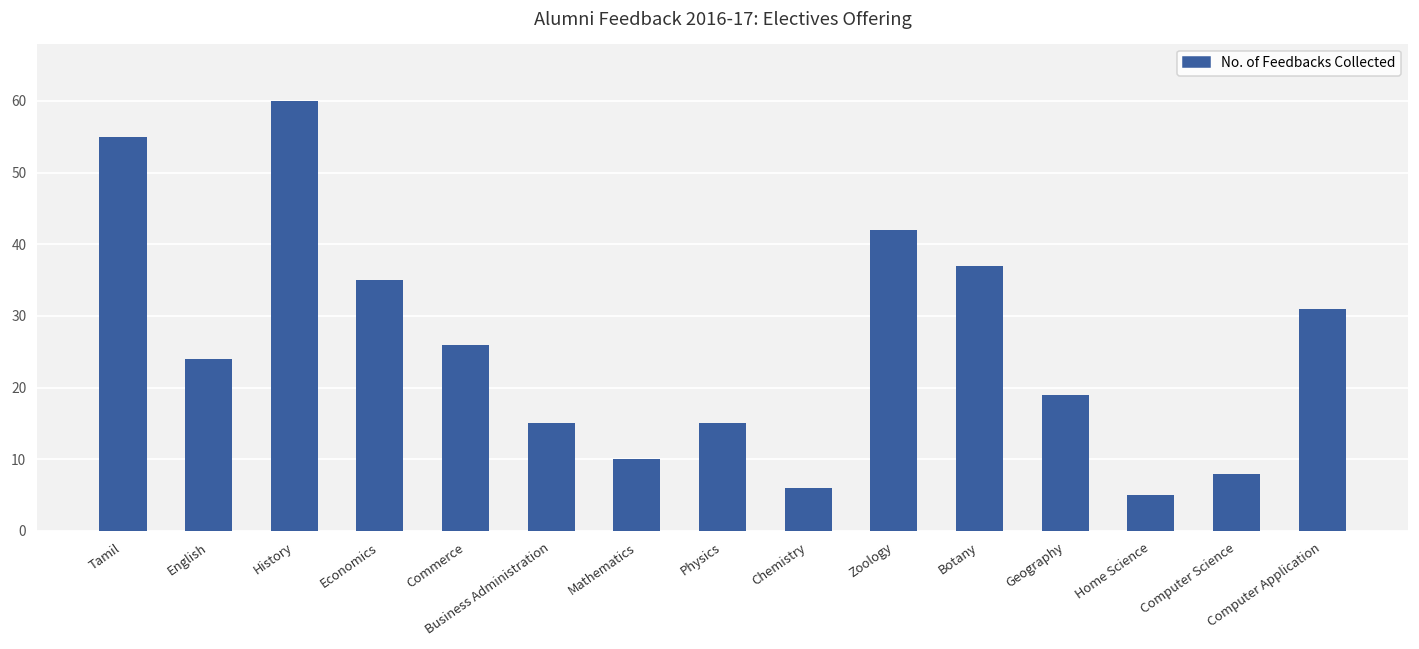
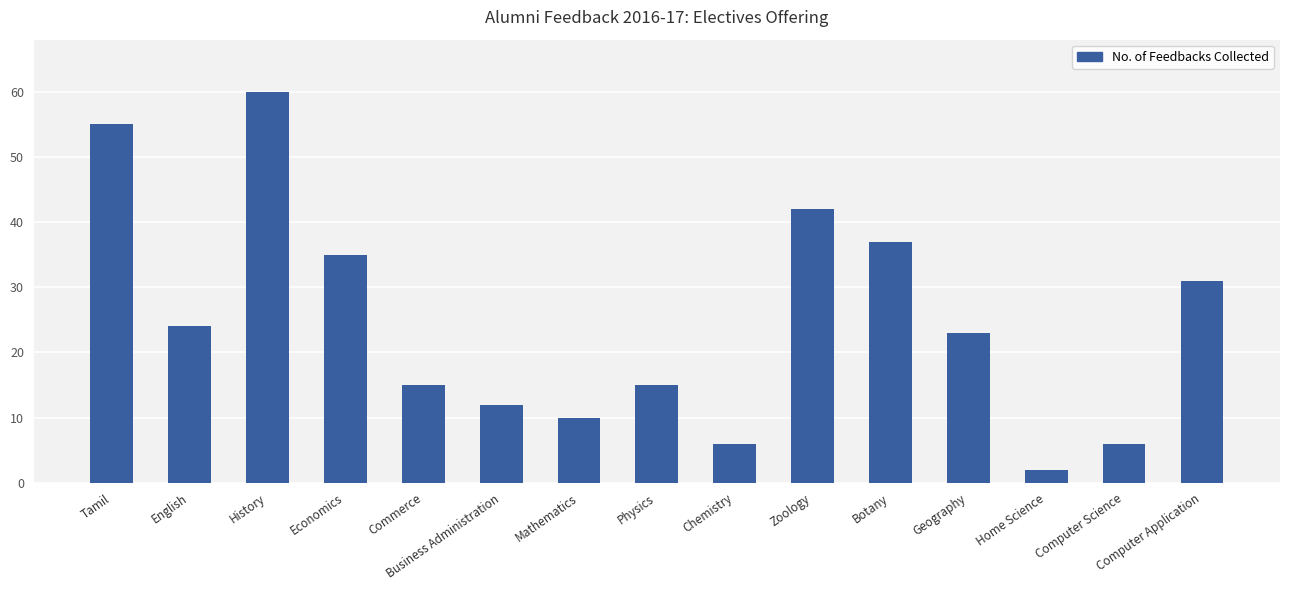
Commerce: 26 -> 15
Business Administration: 15 -> 12
Geography: 19 -> 23
Home Science: 5 -> 2
Computer Science: 8 -> 6
